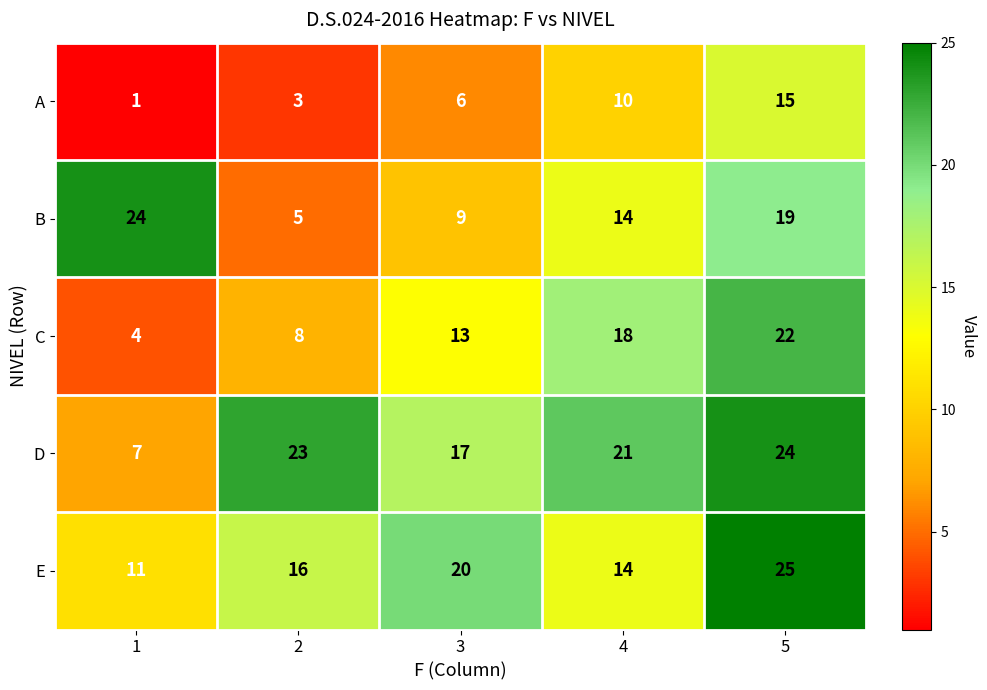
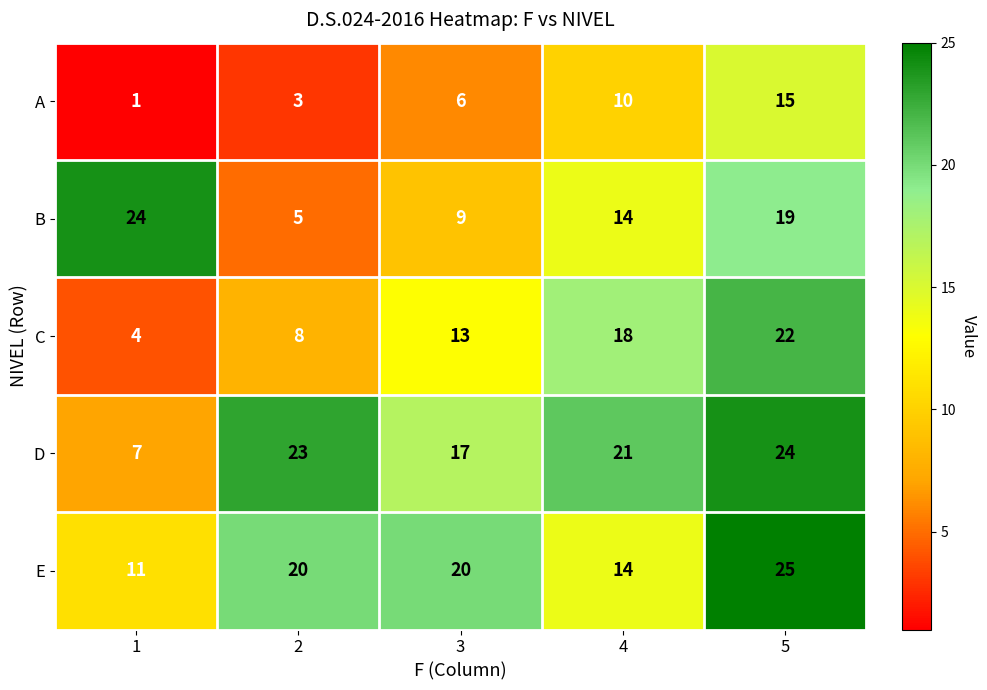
E, 2: 16 -> 20
